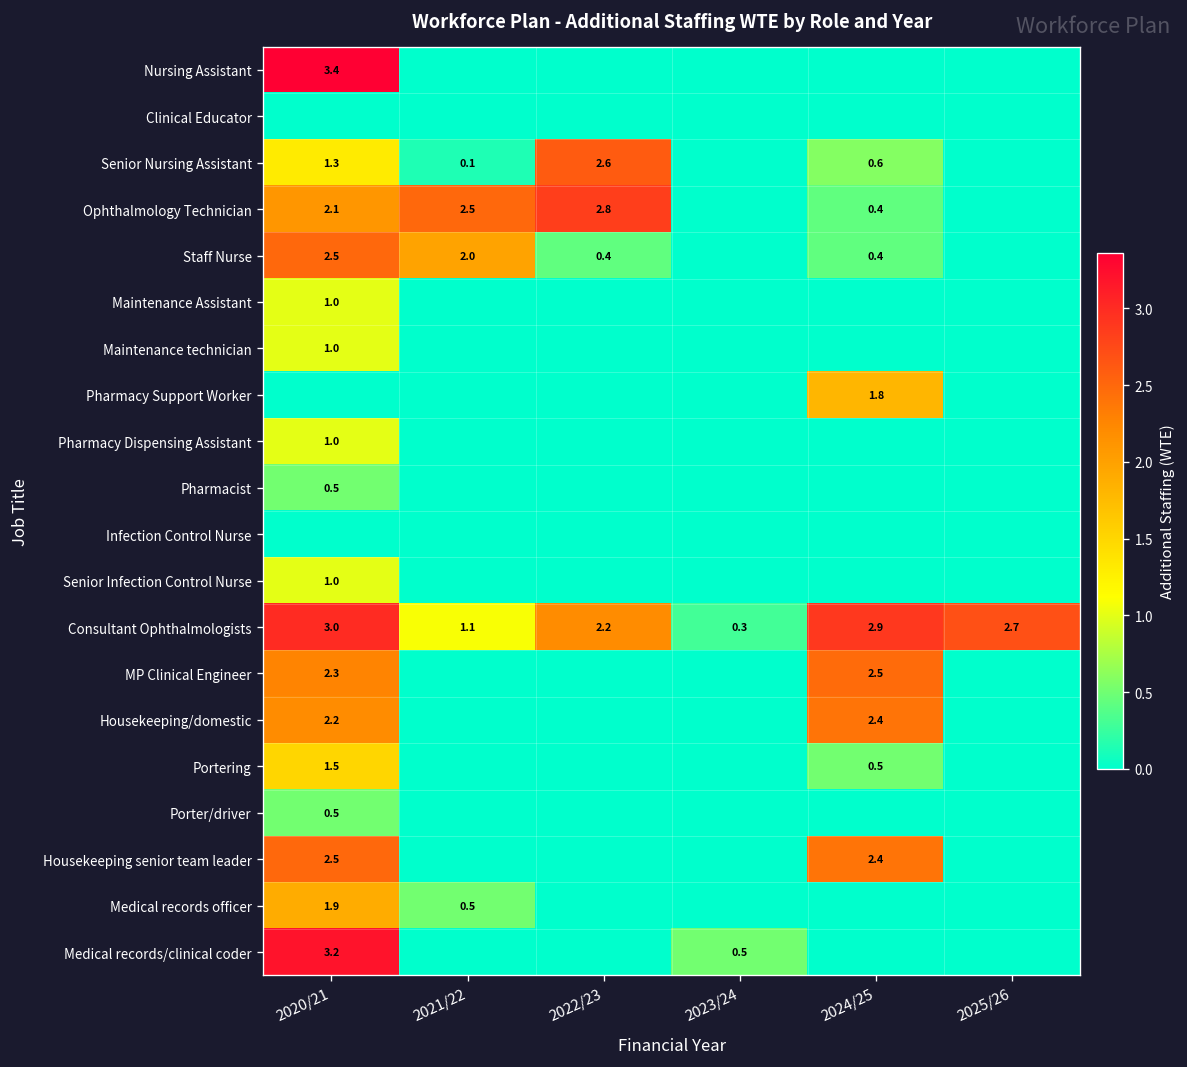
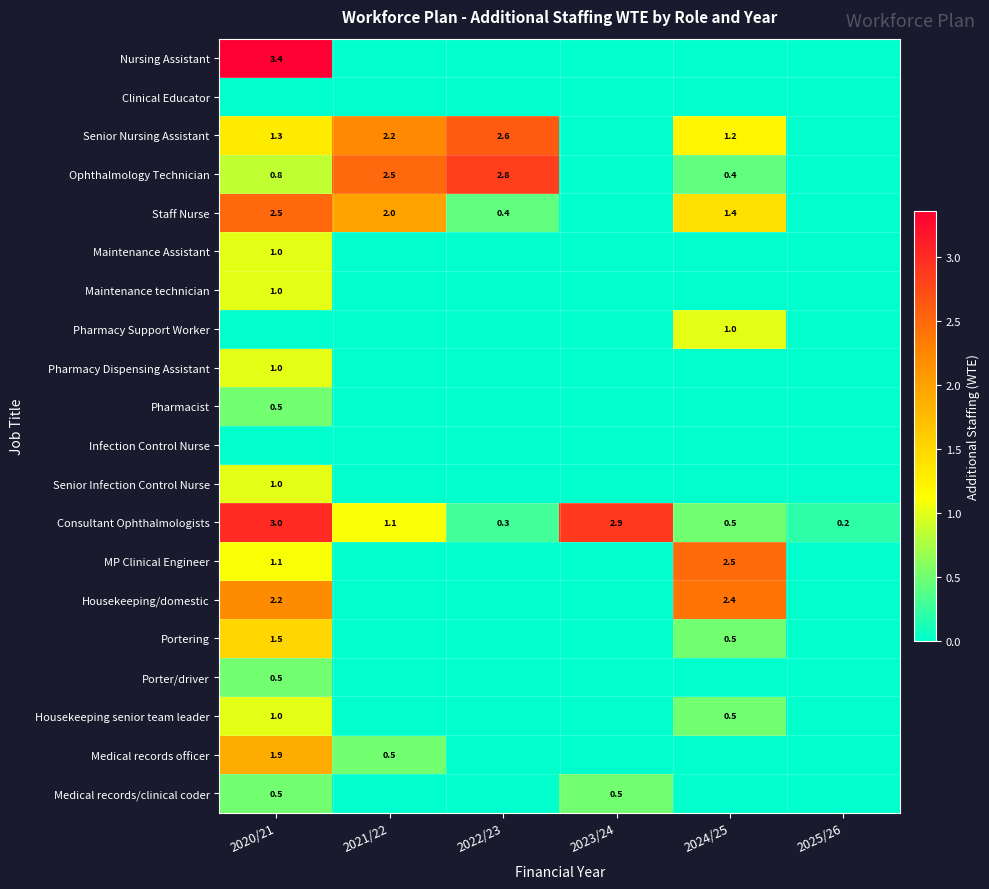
Senior Nursing Assistant, 2021/22: 0.1 -> 2.2
Senior Nursing Assistant, 2024/25: 0.6 -> 1.2
Ophthalmology Technician, 2020/21: 2.1 -> 0.8
Staff Nurse, 2024/25: 0.4 -> 1.4
Pharmacy Support Worker, 2024/25: 1.8 -> 1.0
Consultant Ophthalmologists, 2022/23: 2.2 -> 0.3
Consultant Ophthalmologists, 2023/24: 0.3 -> 2.9
Consultant Ophthalmologists, 2024/25: 2.9 -> 0.5
Consultant Ophthalmologists, 2025/26: 2.7 -> 0.2
MP Clinical Engineer, 2020/21: 2.3 -> 1.1
Housekeeping senior team leader, 2020/21: 2.5 -> 1.0
Housekeeping senior team leader, 2024/25: 2.4 -> 0.5
Medical records/clinical coder, 2020/21: 3.2 -> 0.5
